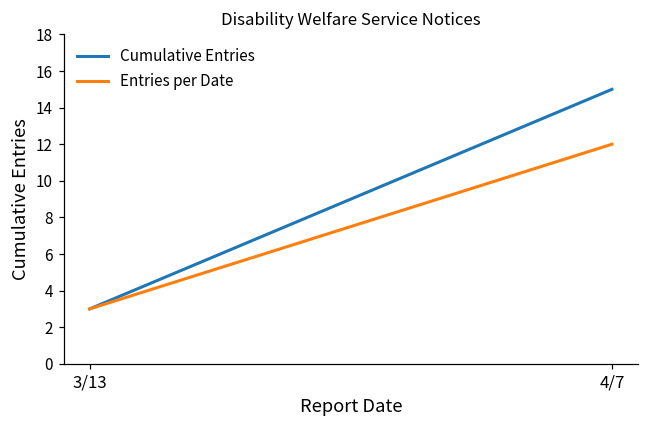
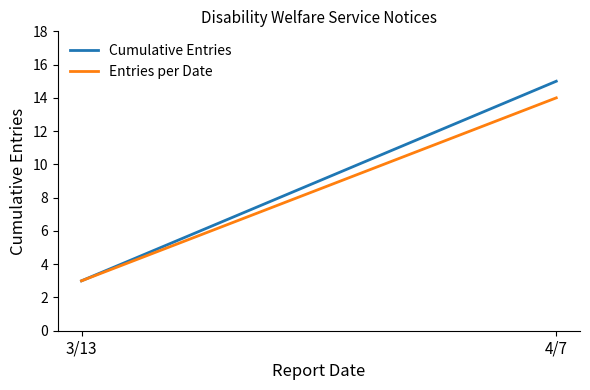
Entries per Date, 4/7: 12 -> 14
